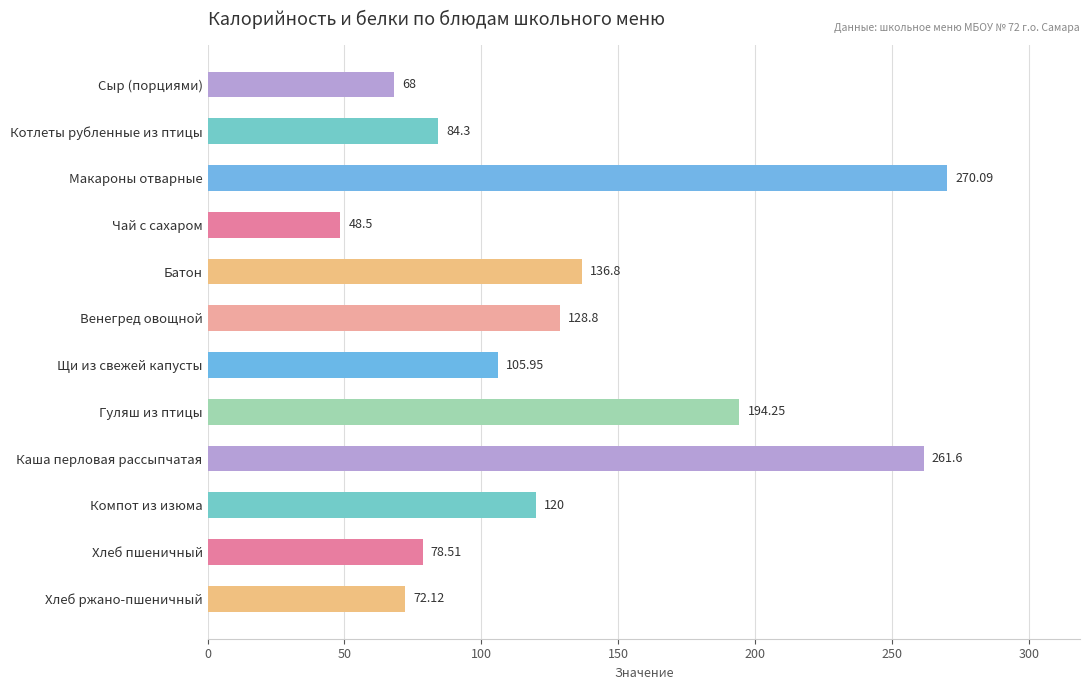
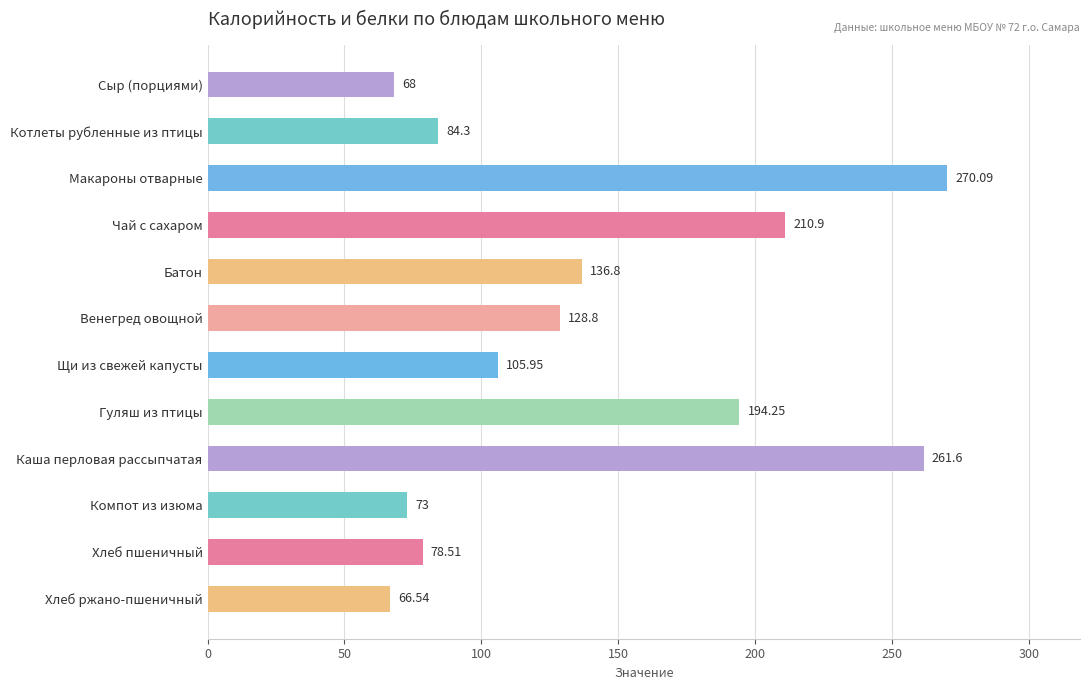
Чай с сахаром: 48.5 -> 210.9
Компот из изюма: 120 -> 73
Хлеб ржано-пшеничный: 72.12 -> 66.54
